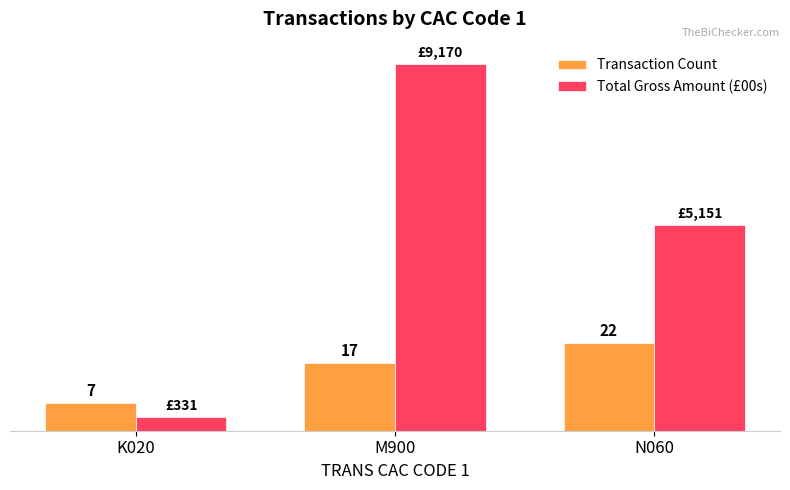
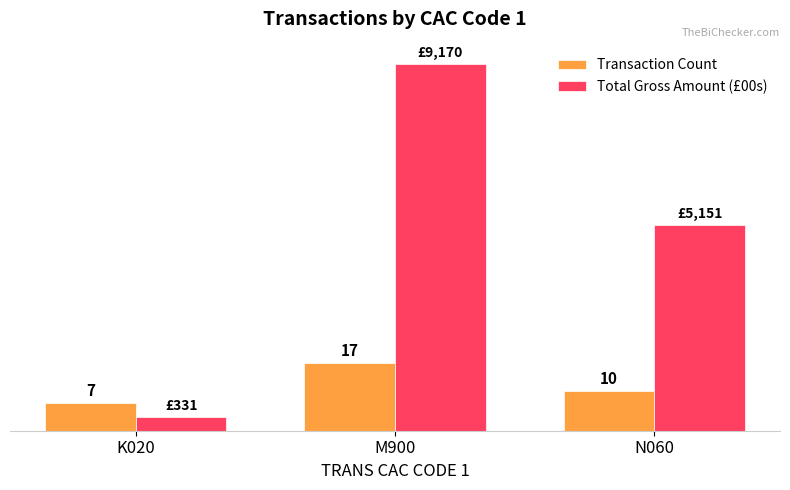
Transaction Count, N060: 22 -> 10
